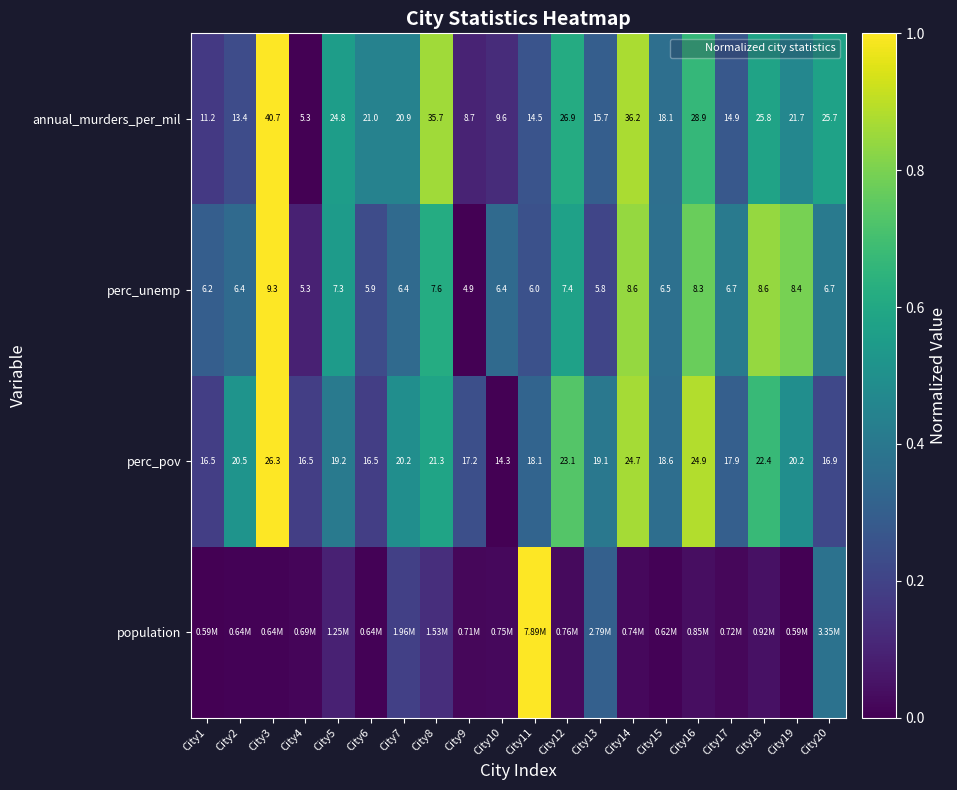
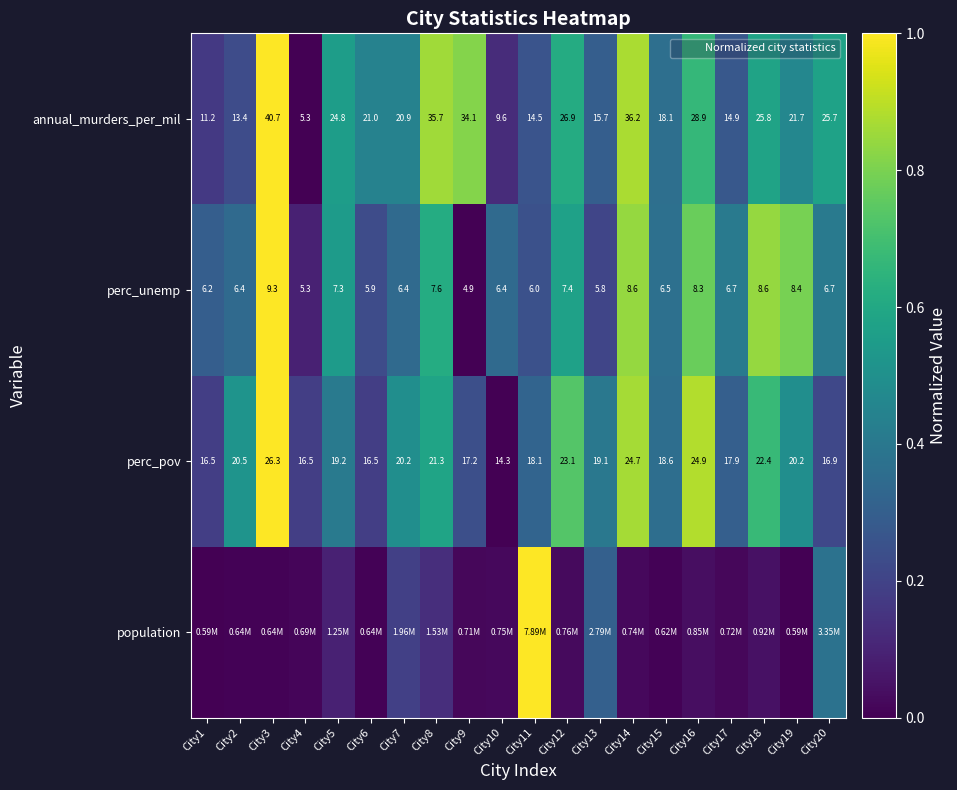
annual_murders_per_mil, City9: 8.7 -> 34.1
